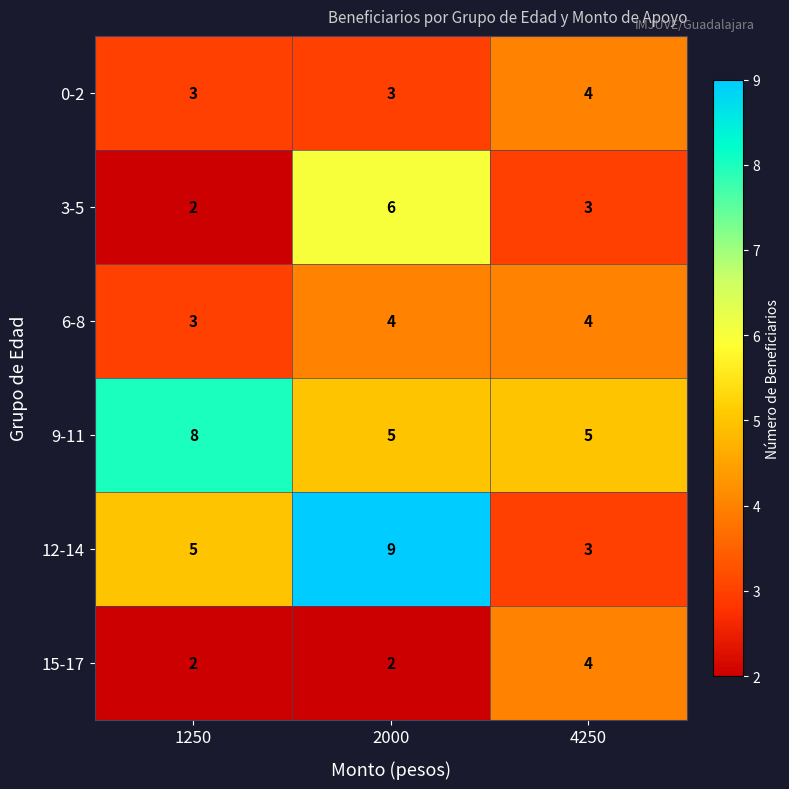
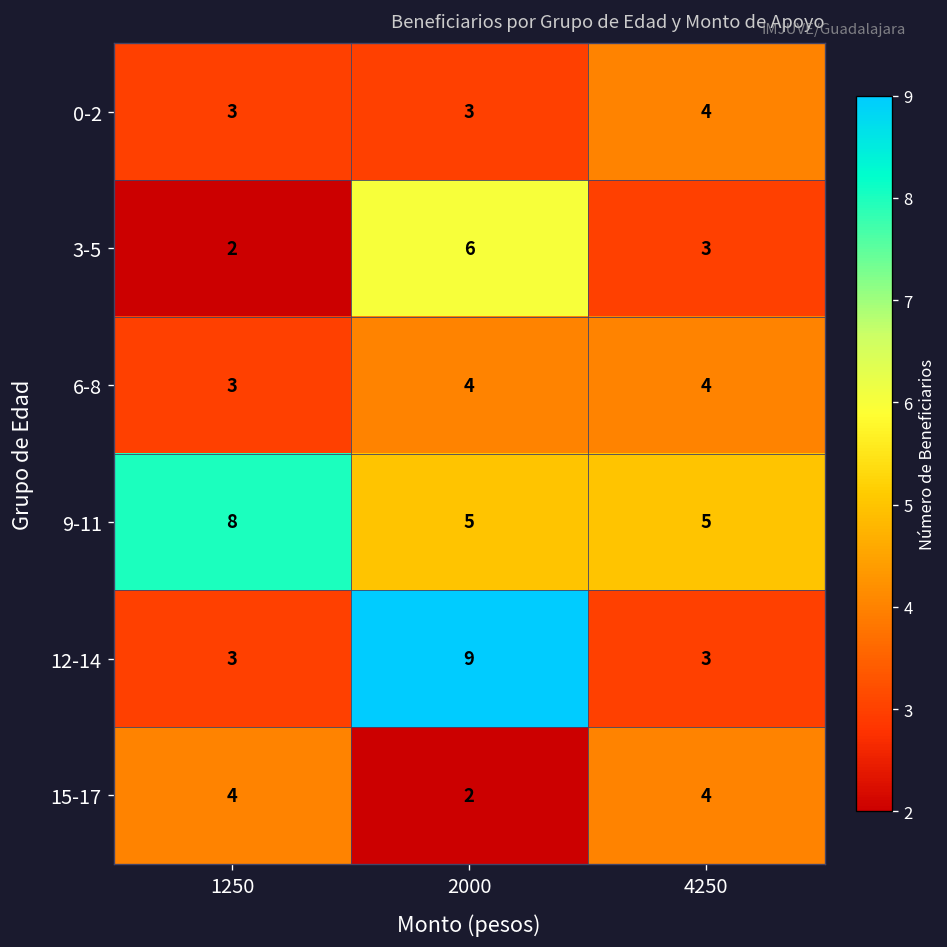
12-14, 1250: 5 -> 3
15-17, 1250: 2 -> 4
